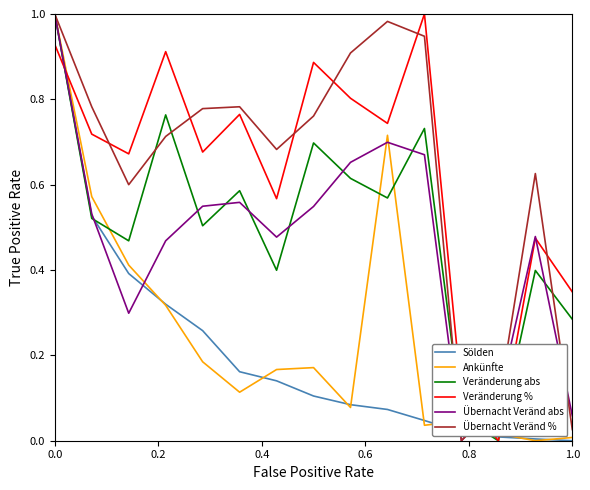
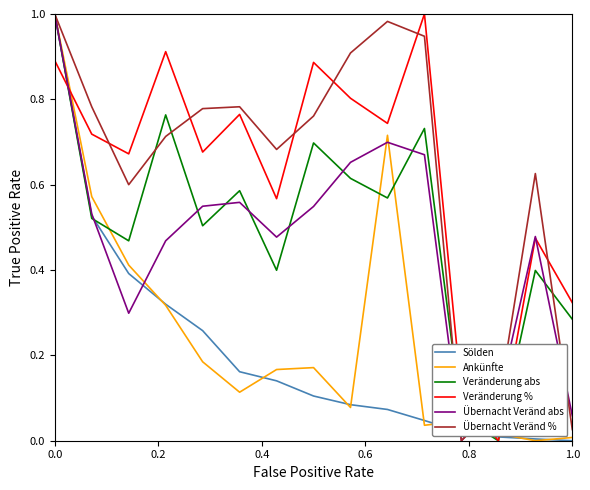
Veränderung %, 0.0: 0.93 -> 0.89
Veränderung %, 1.0: 0.35 -> 0.32
